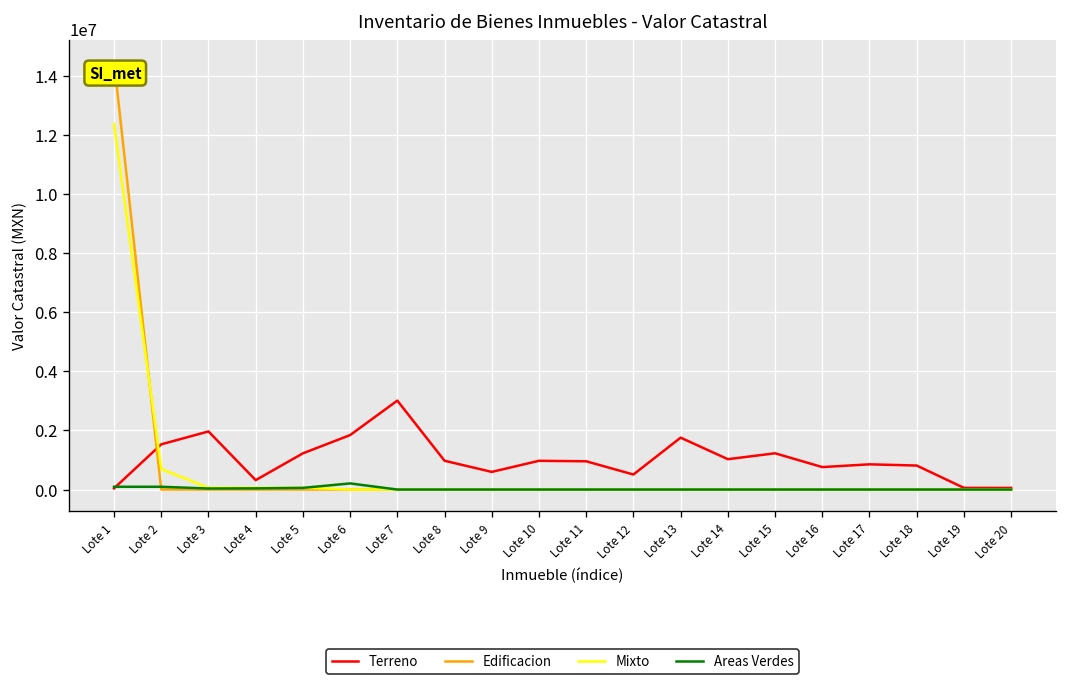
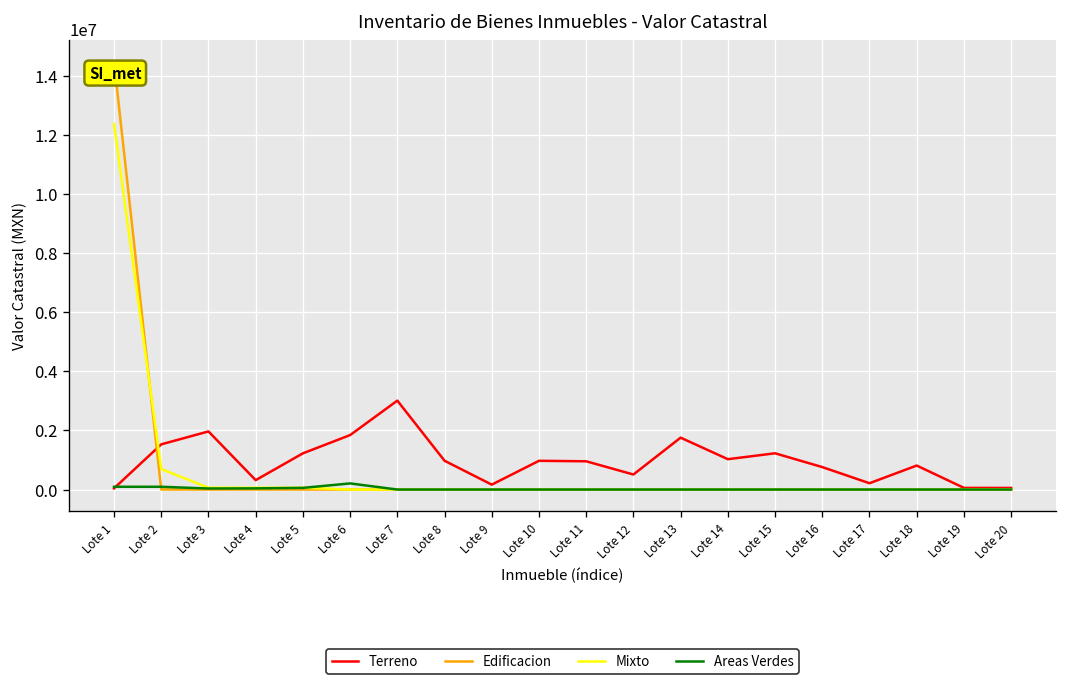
Terreno, Lote 9: 600000 -> 200000
Terreno, Lote 17: 900000 -> 200000
